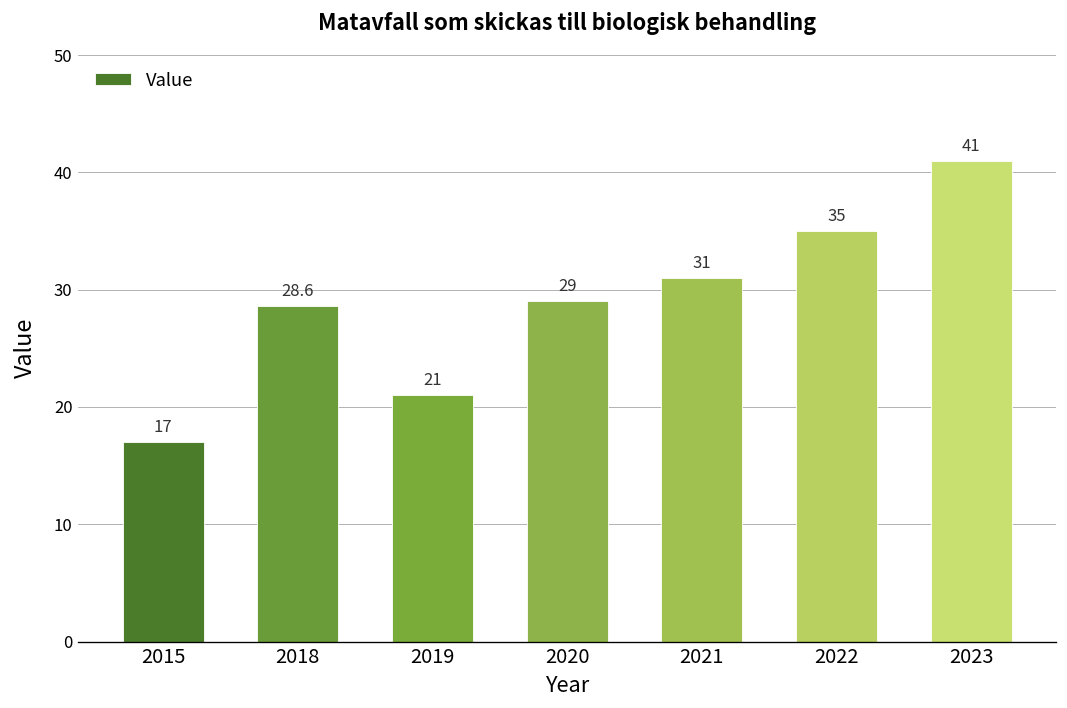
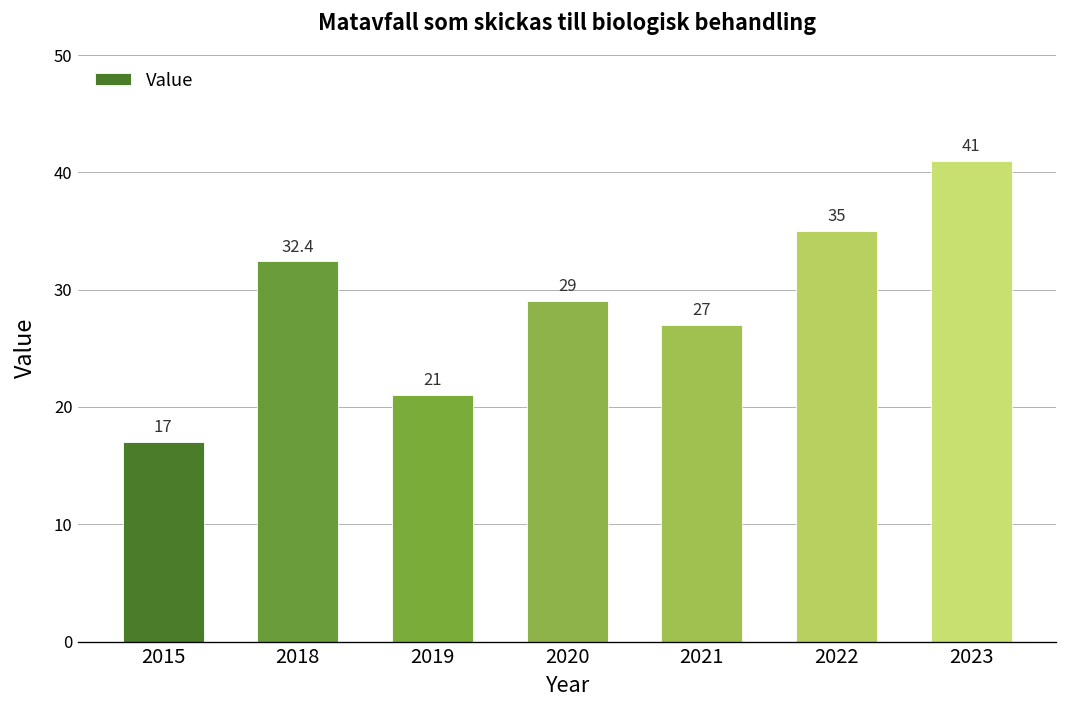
2018: 28.6 -> 32.4
2021: 31 -> 27
